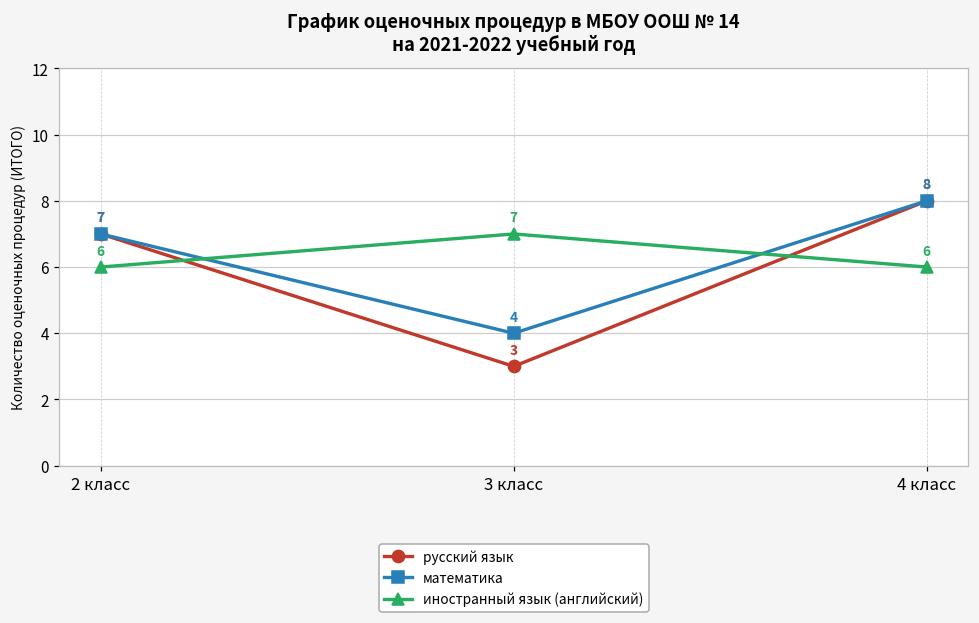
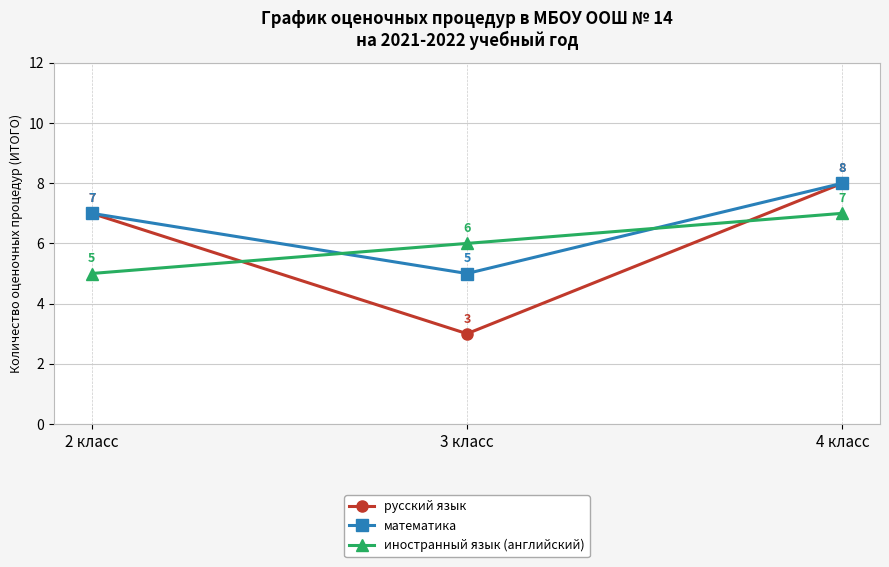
иностранный язык (английский), 2 класс: 6 -> 5
математика, 3 класс: 4 -> 5
иностранный язык (английский), 3 класс: 7 -> 6
иностранный язык (английский), 4 класс: 6 -> 7
